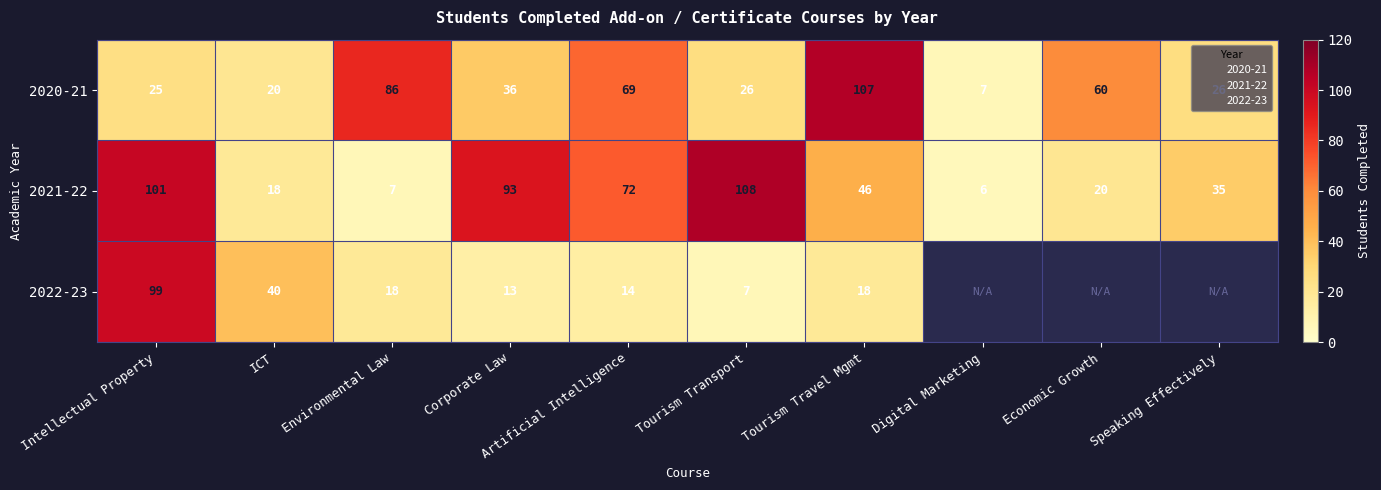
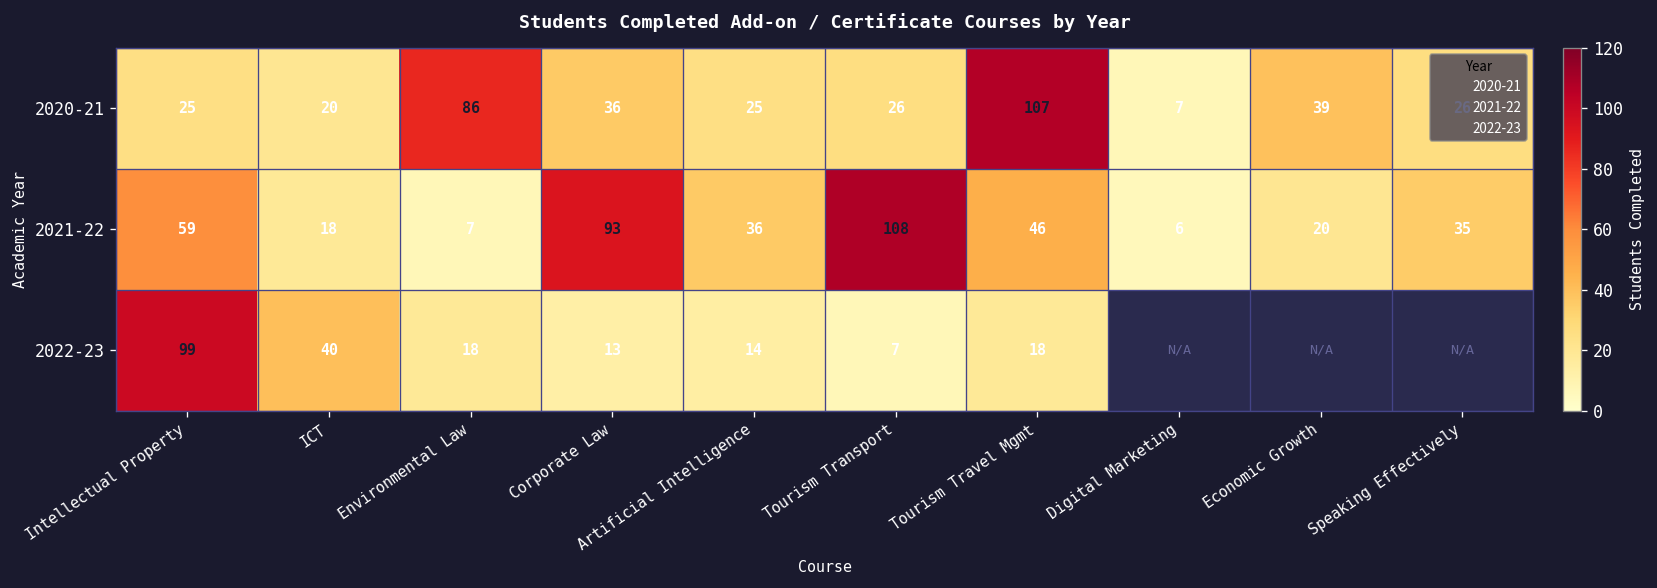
2020-21, Artificial Intelligence: 69 -> 25
2020-21, Economic Growth: 60 -> 39
2021-22, Intellectual Property: 101 -> 59
2021-22, Artificial Intelligence: 72 -> 36
